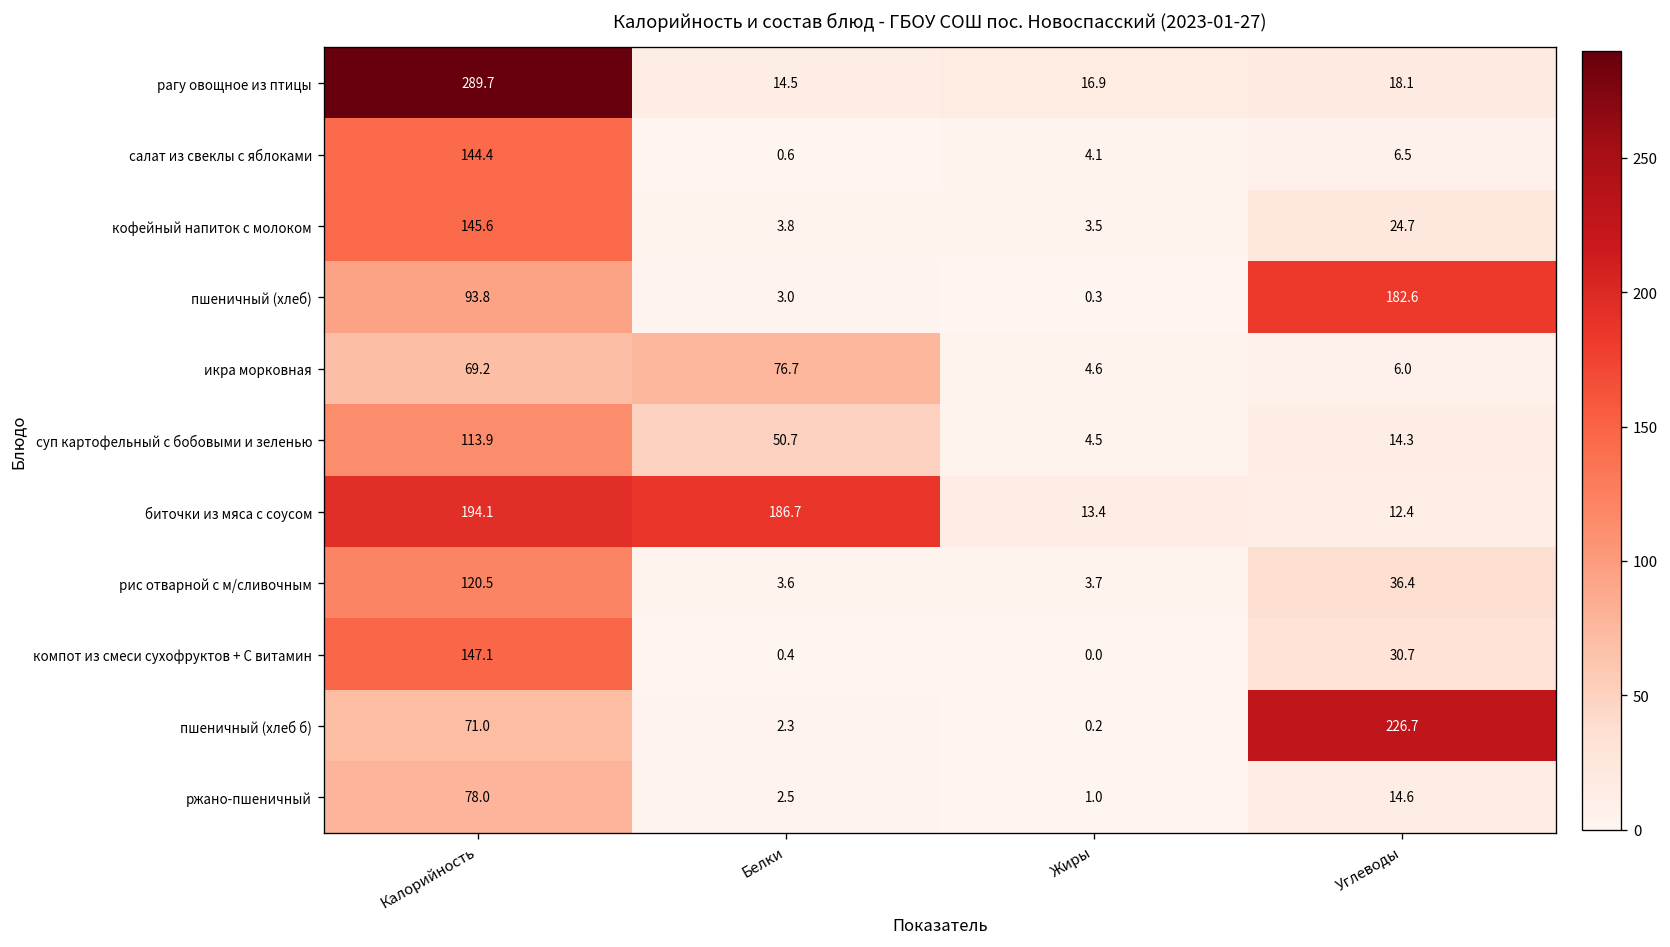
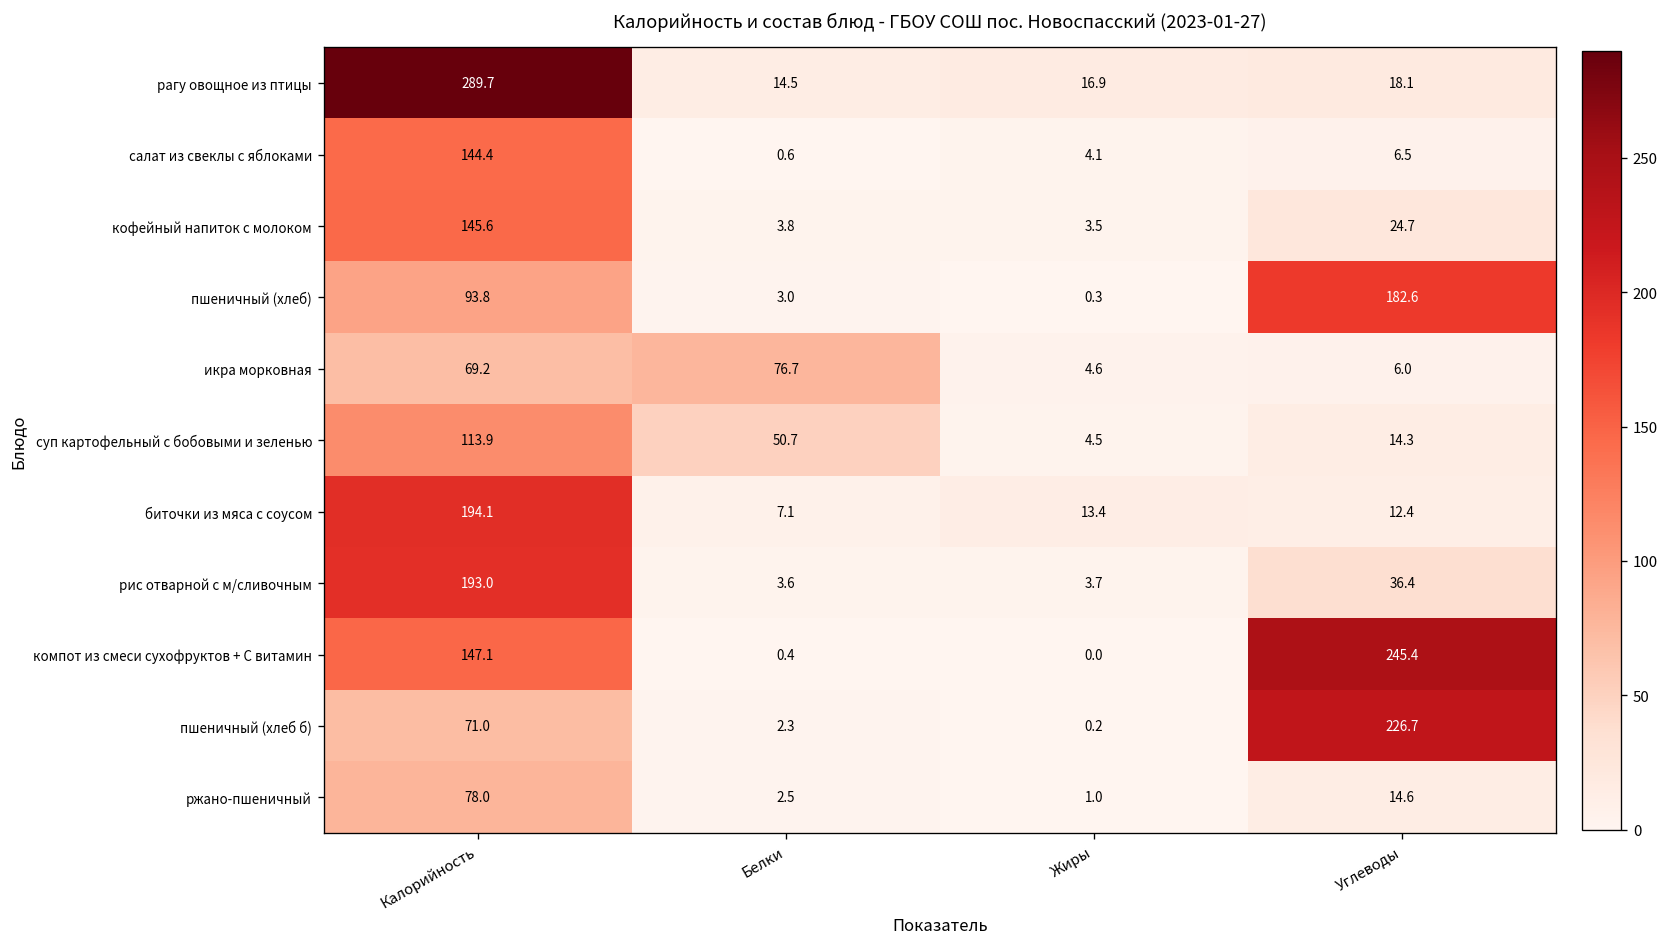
биточки из мяса с соусом, Белки: 186.7 -> 7.1
рис отварной с м/сливочным, Калорийность: 120.5 -> 193.0
компот из смеси сухофруктов + С витамин, Углеводы: 30.7 -> 245.4
